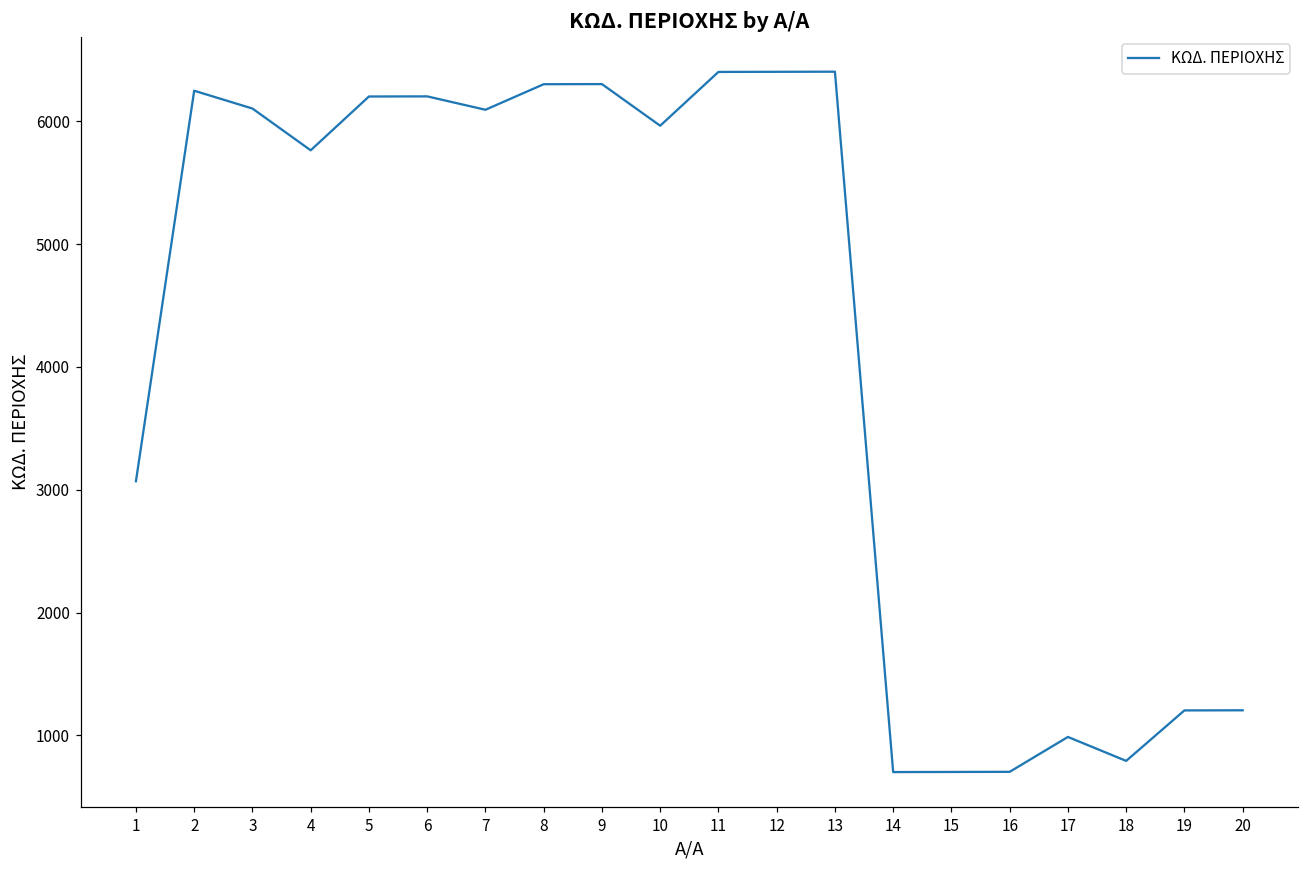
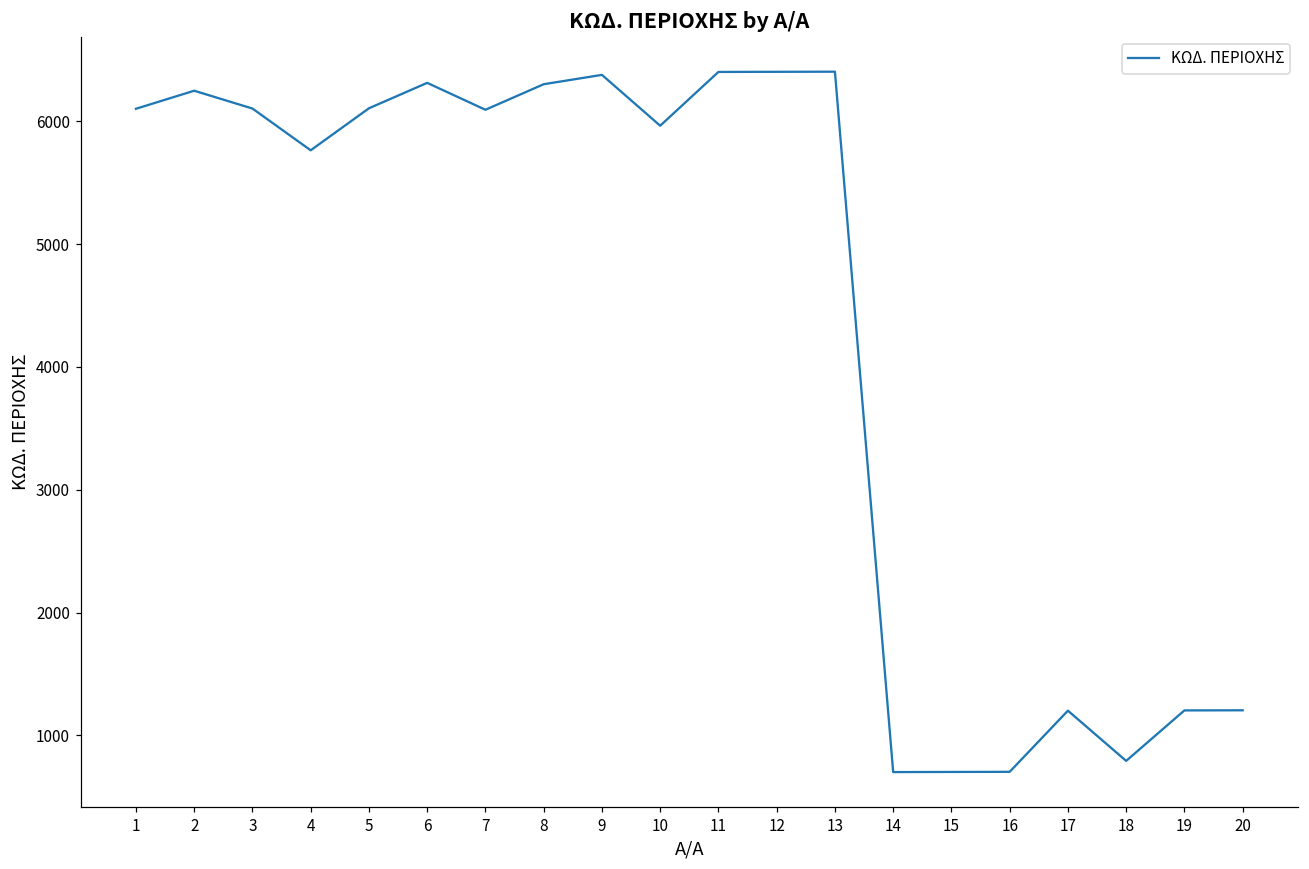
1: 3070 -> 6100
5: 6200 -> 6110
6: 6200 -> 6310
9: 6300 -> 6380
17: 990 -> 1200
